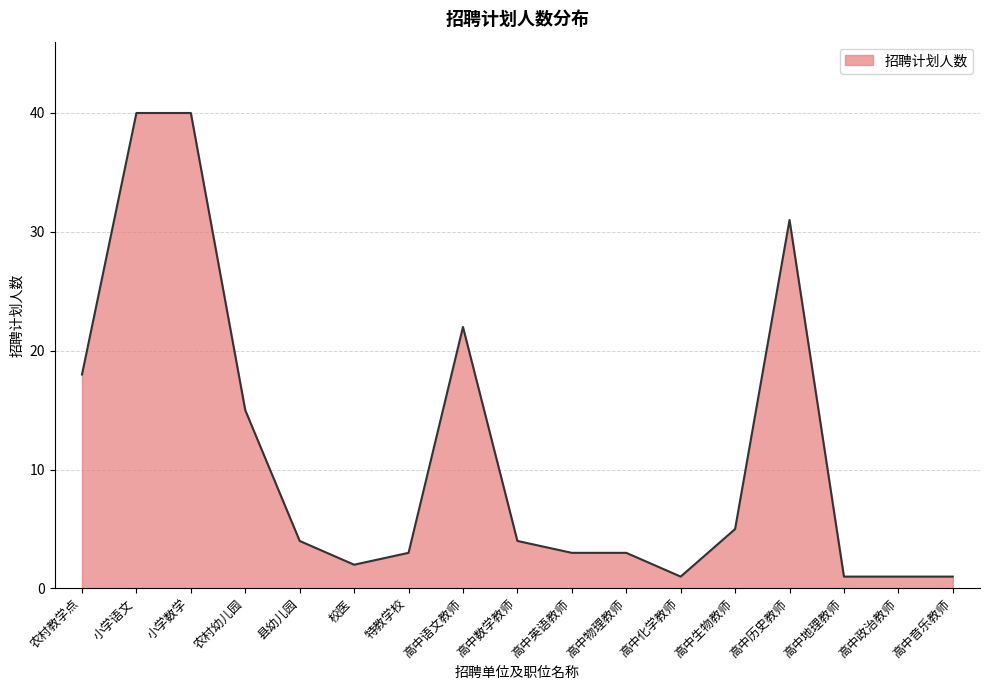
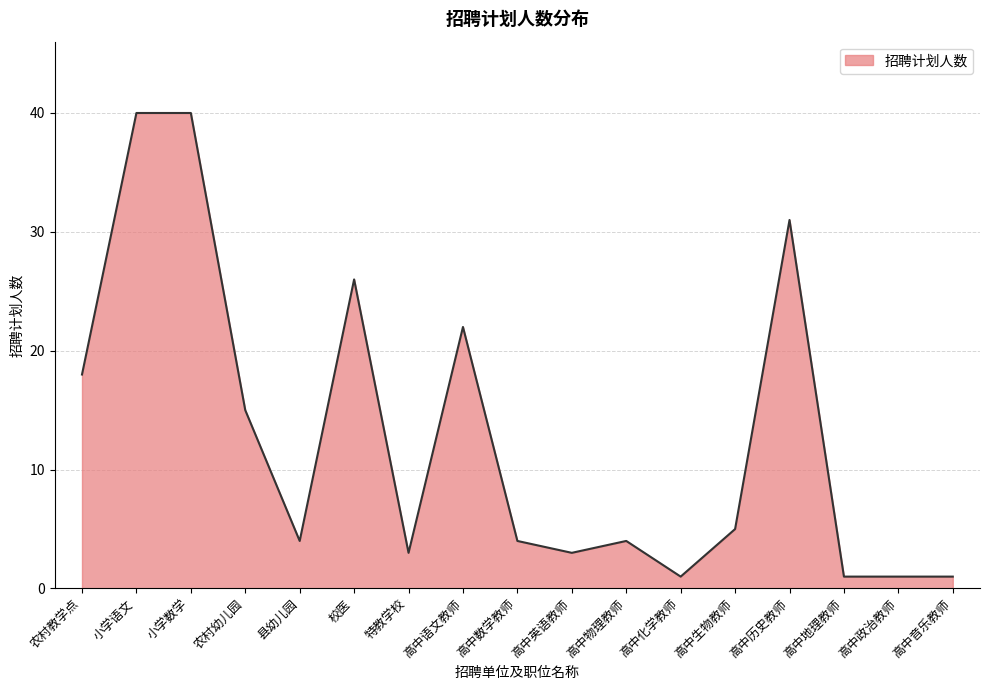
校医: 2 -> 26
高中物理教师: 3 -> 4
